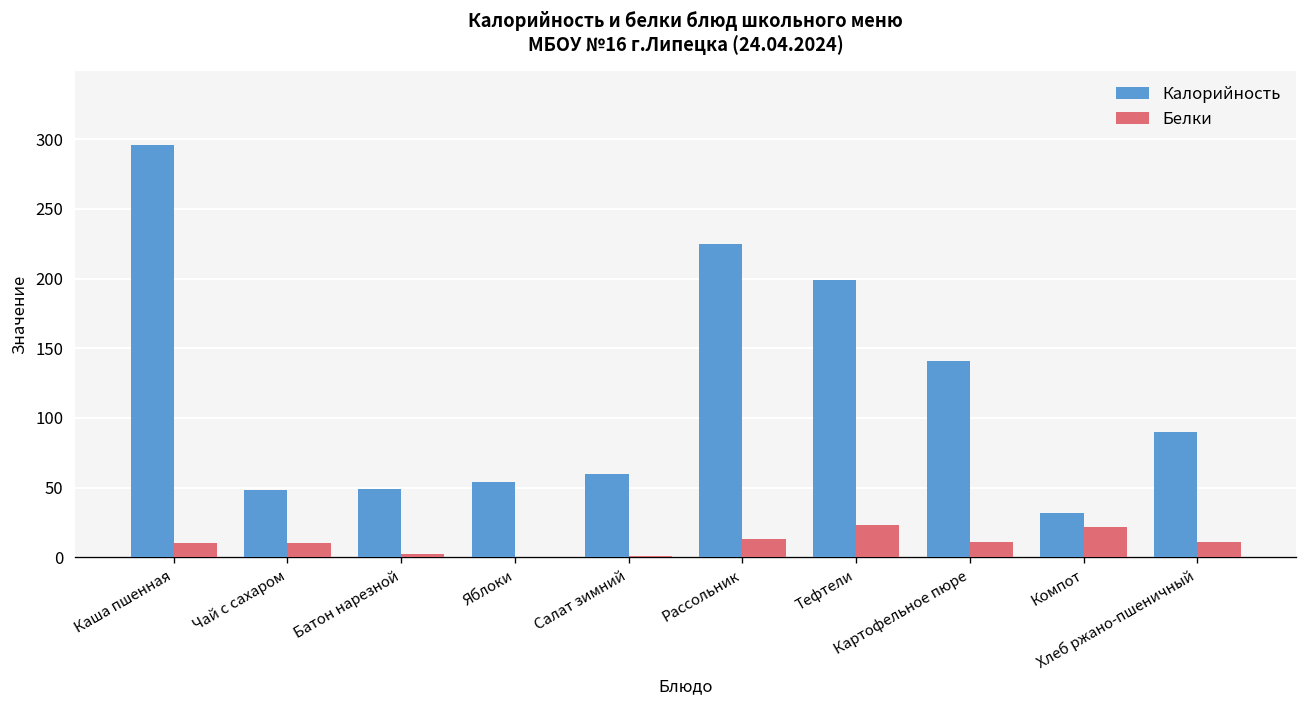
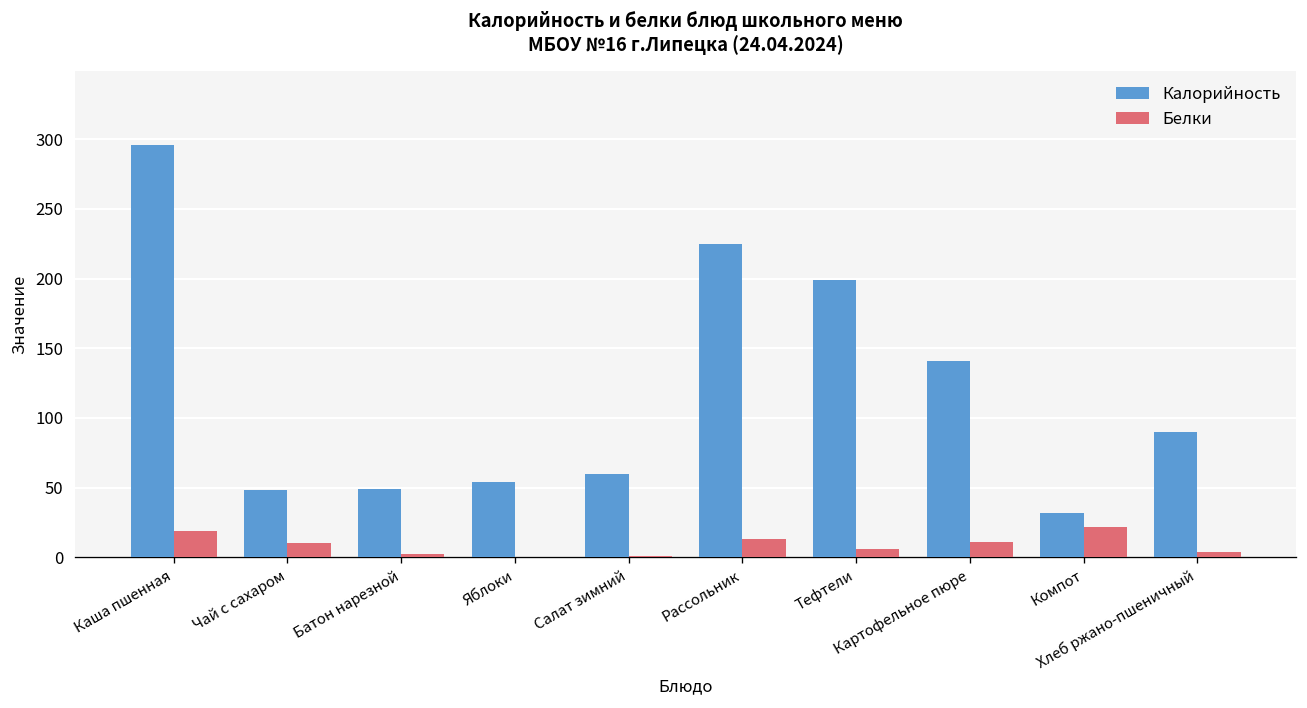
Белки, Каша пшенная: 10 -> 19
Белки, Тефтели: 23 -> 6
Белки, Хлеб ржано-пшеничный: 11 -> 4
